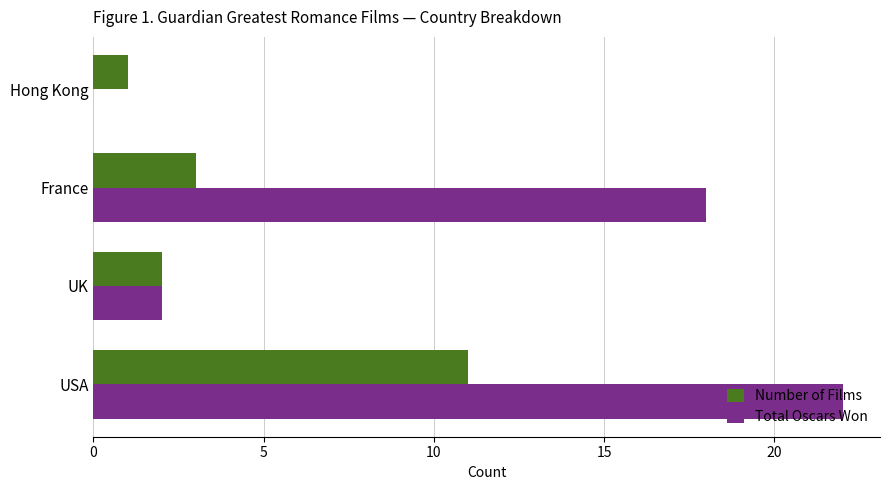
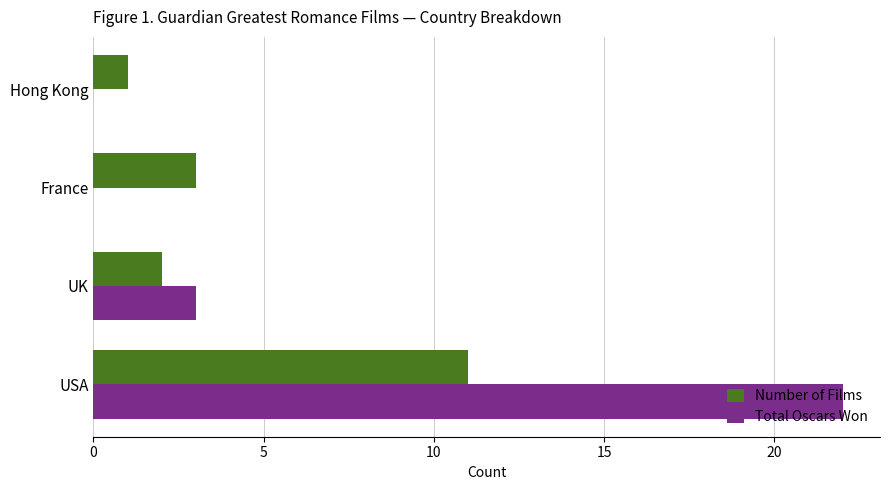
Total Oscars Won, France: 18 -> 0
Total Oscars Won, UK: 2 -> 3
